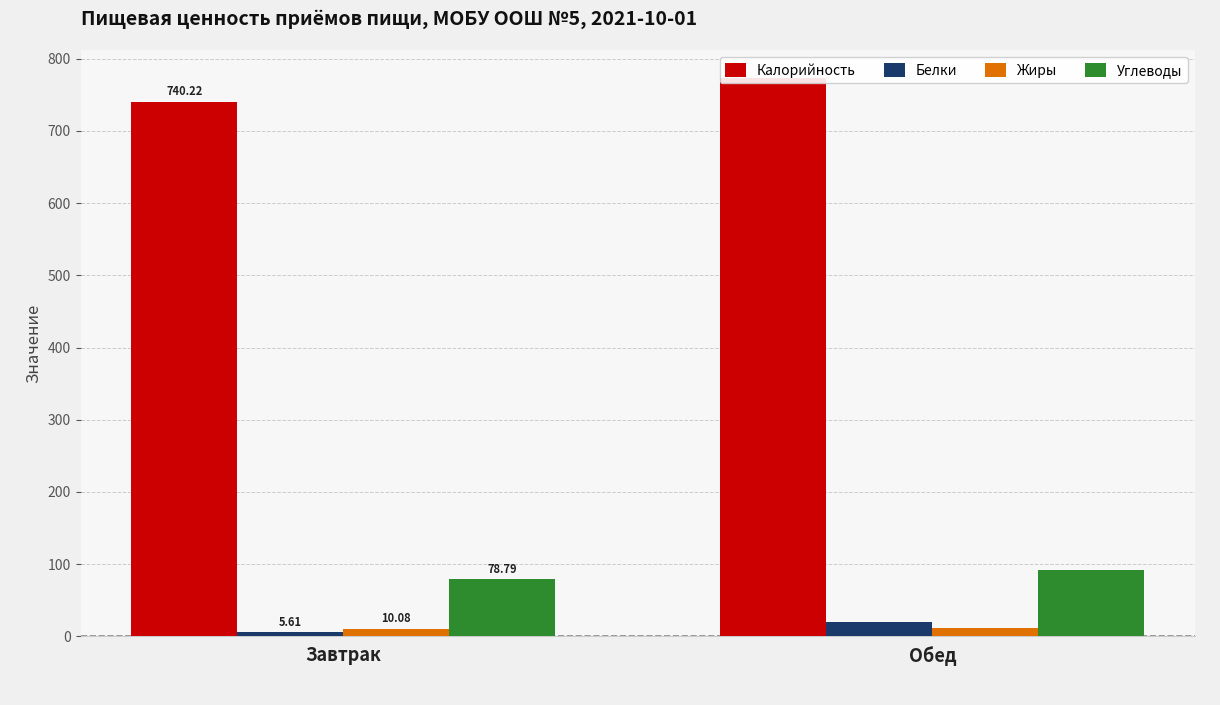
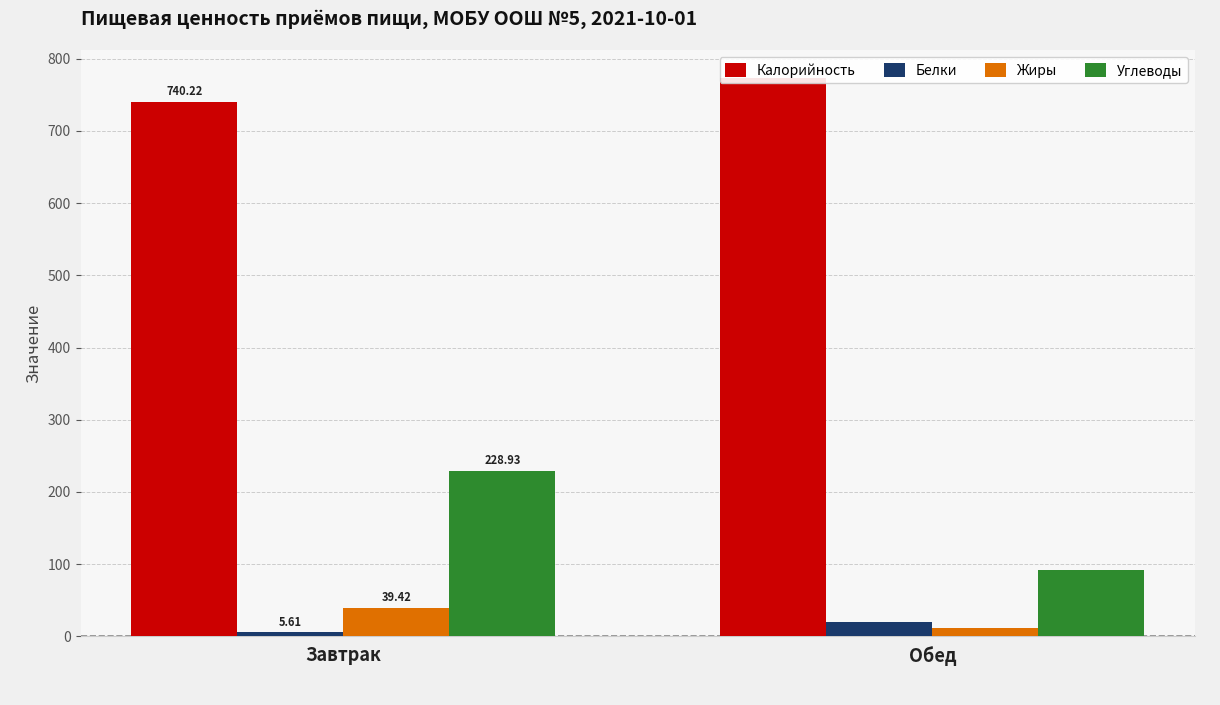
Жиры, Завтрак: 10.08 -> 39.42
Углеводы, Завтрак: 78.79 -> 228.93
